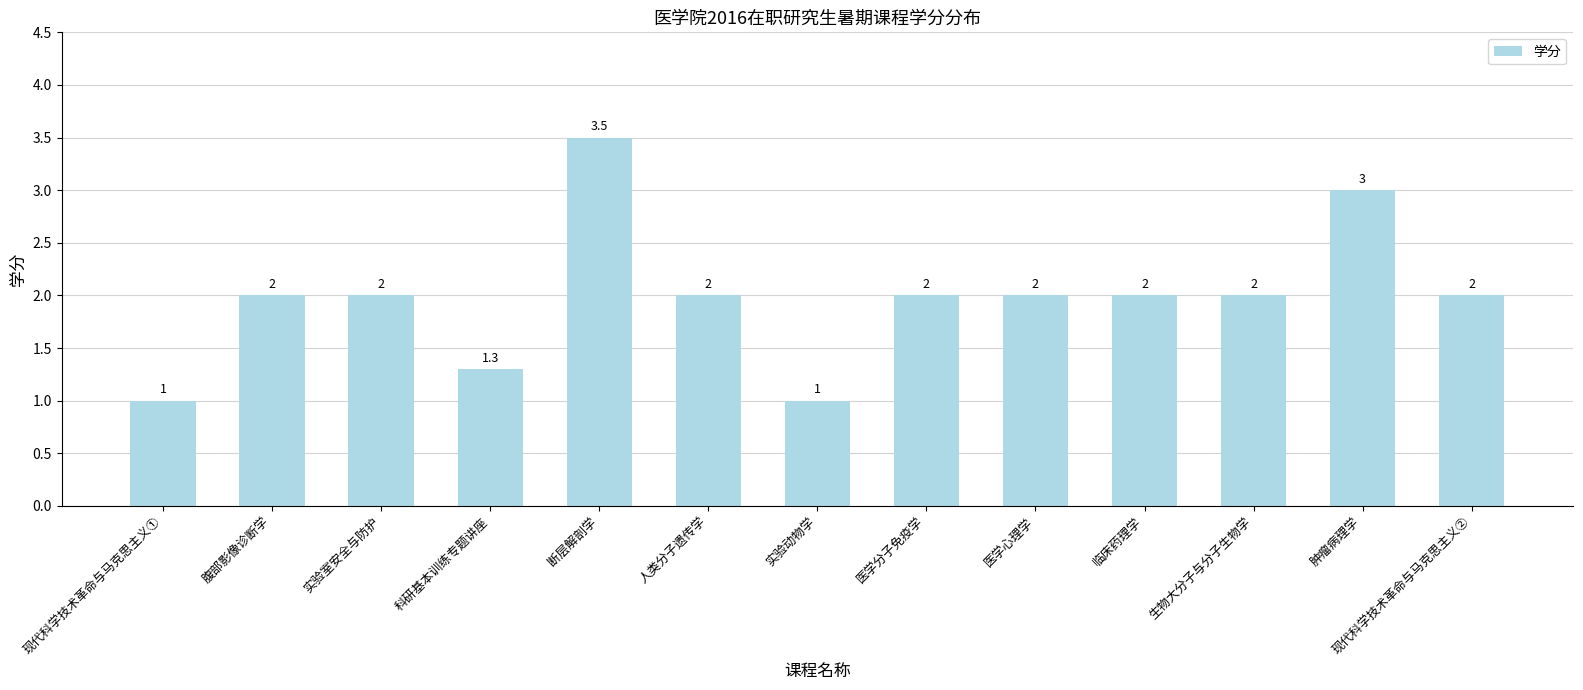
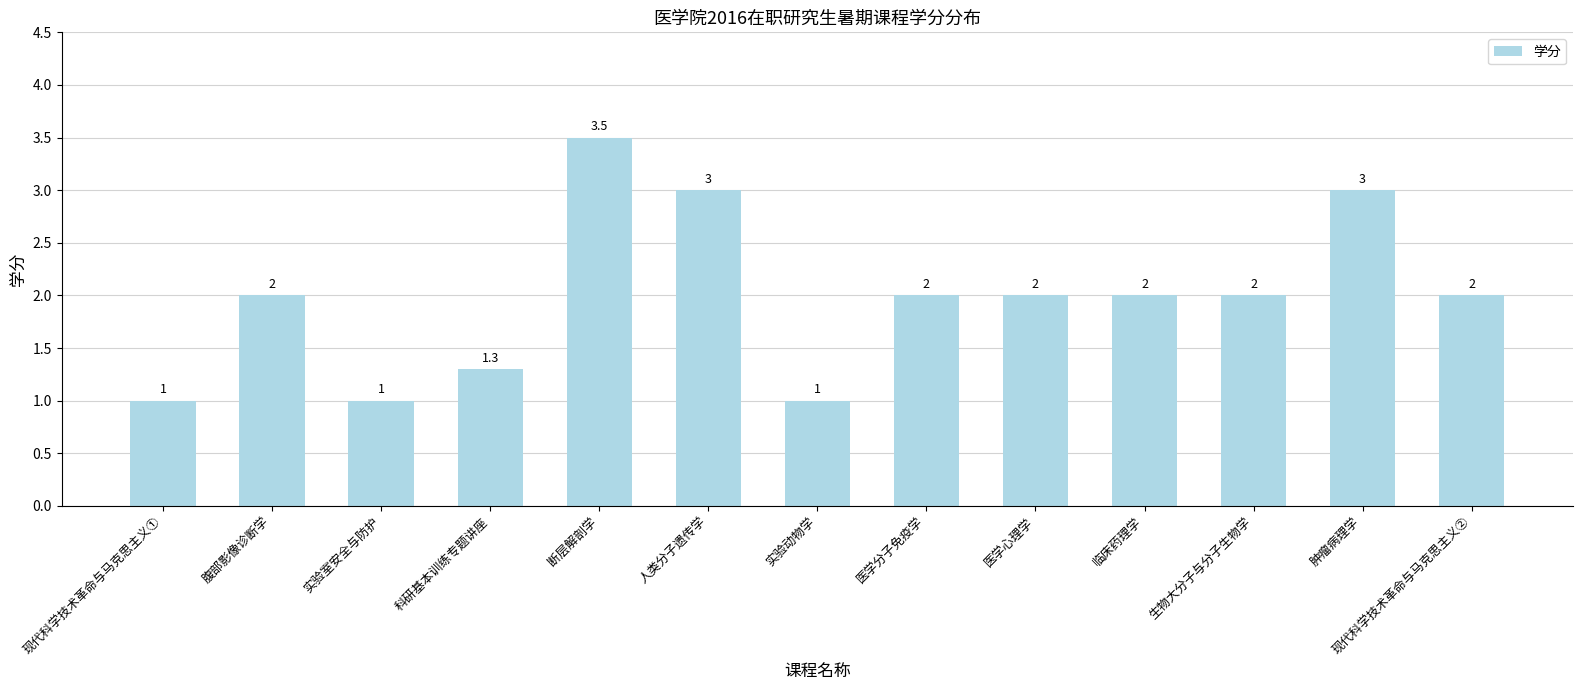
实验室安全与防护: 2 -> 1
人类分子遗传学: 2 -> 3
